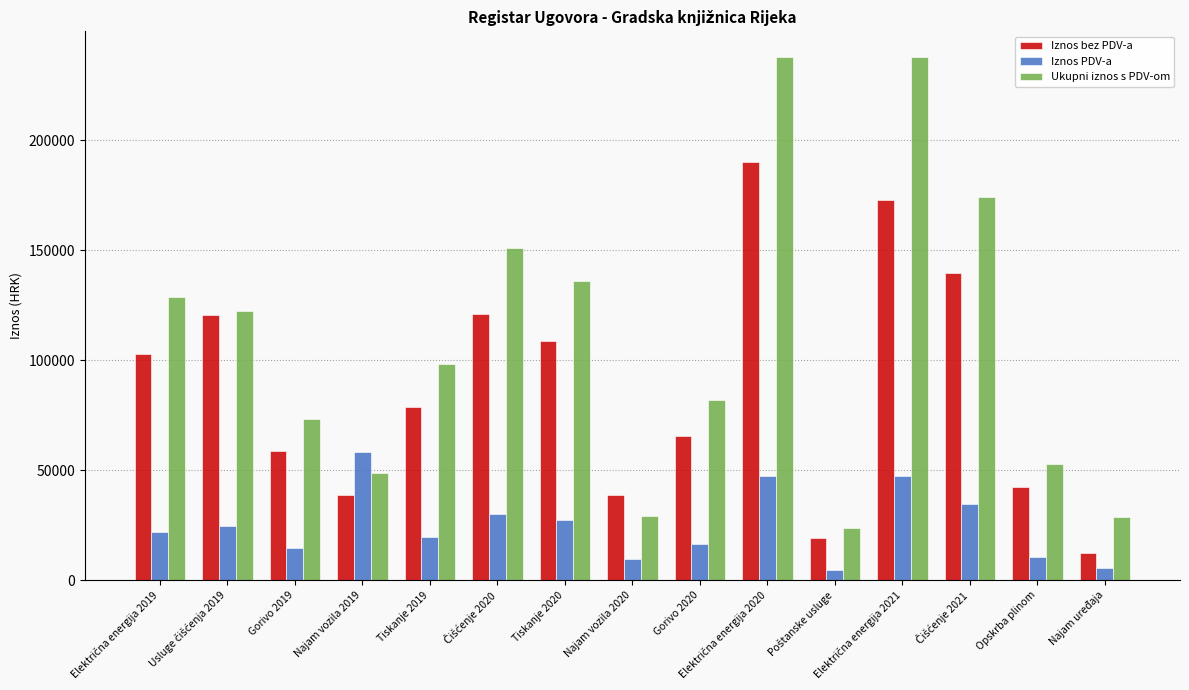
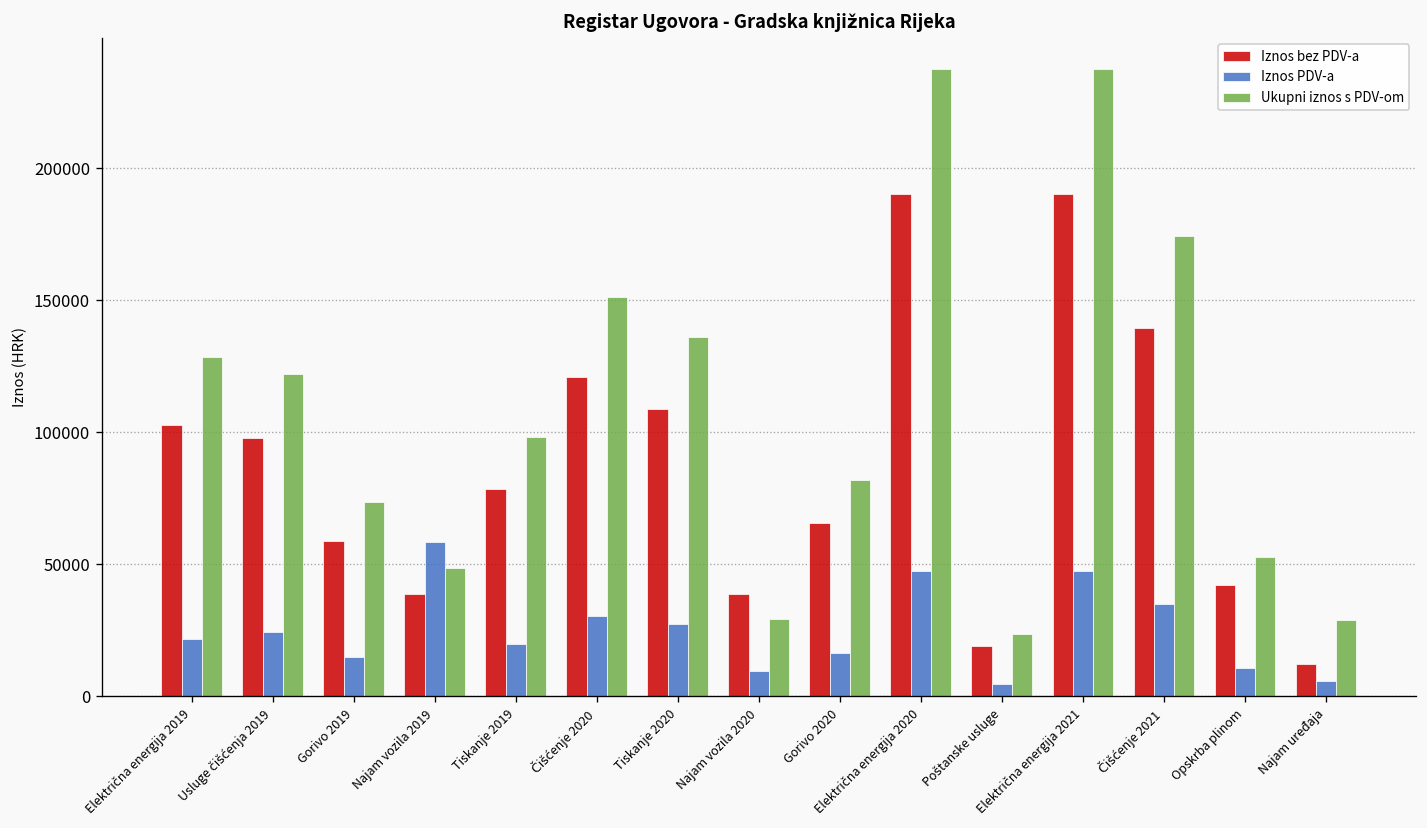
Iznos bez PDV-a, Usluge čišćenja 2019: 121000 -> 98000
Iznos bez PDV-a, Električna energija 2021: 173000 -> 190000
